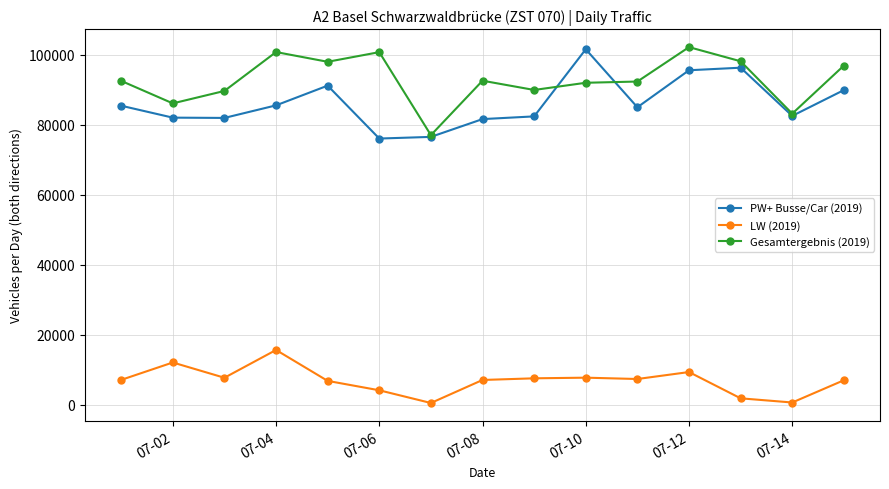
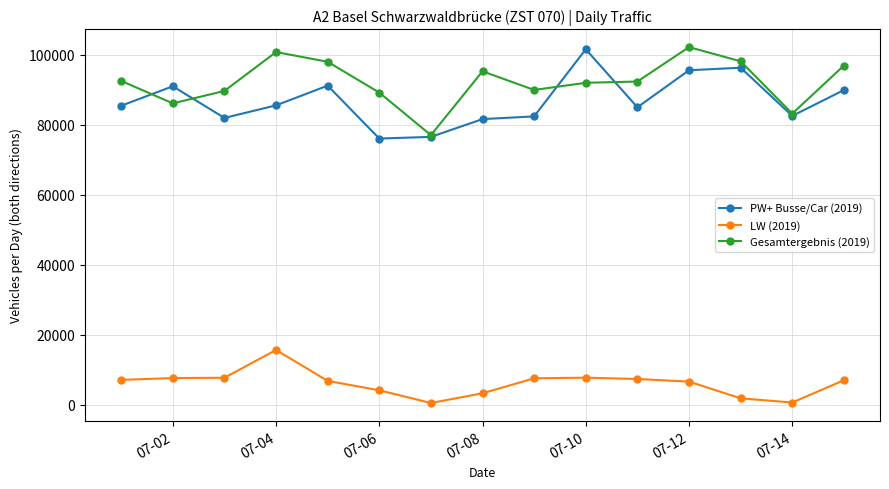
PW+ Busse/Car (2019), 07-02: 82000 -> 91000
LW (2019), 07-02: 12000 -> 8000
Gesamtergebnis (2019), 07-06: 101000 -> 89000
LW (2019), 07-08: 7000 -> 3000
Gesamtergebnis (2019), 07-08: 93000 -> 95000
LW (2019), 07-12: 9000 -> 7000
